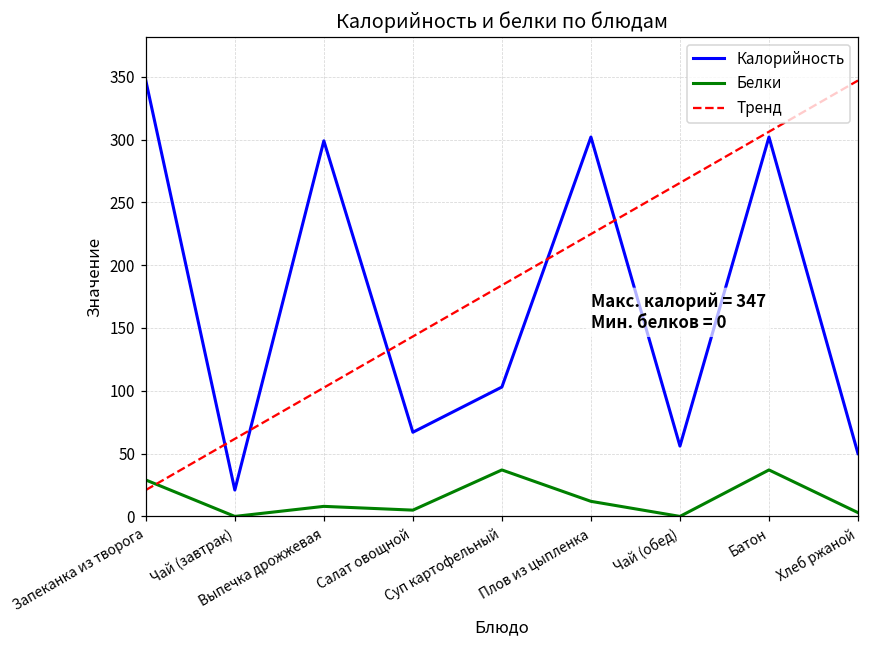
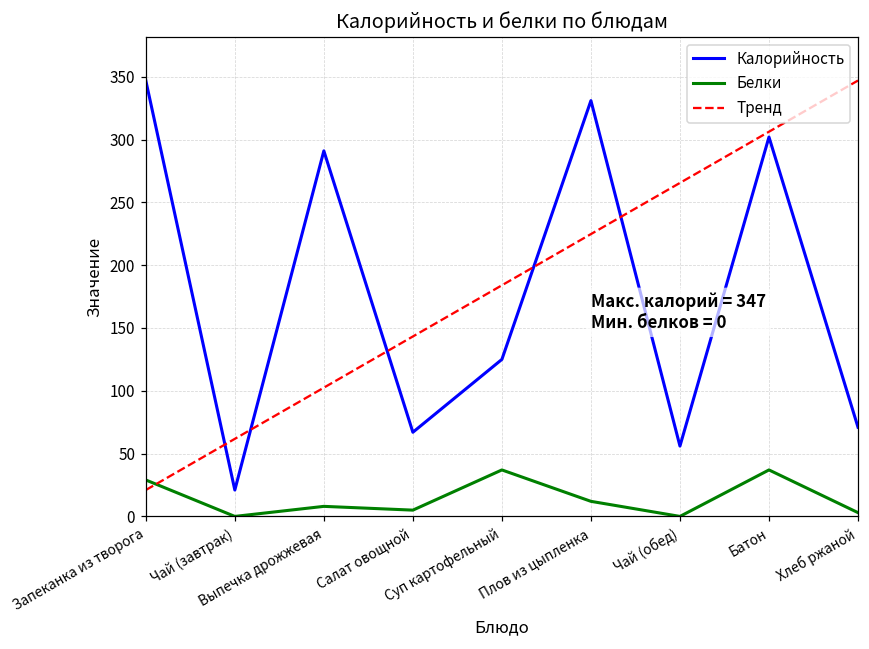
Калорийность, Выпечка дрожжевая: 299 -> 291
Калорийность, Суп картофельный: 103 -> 125
Калорийность, Плов из цыпленка: 302 -> 331
Калорийность, Хлеб ржаной: 50 -> 71
